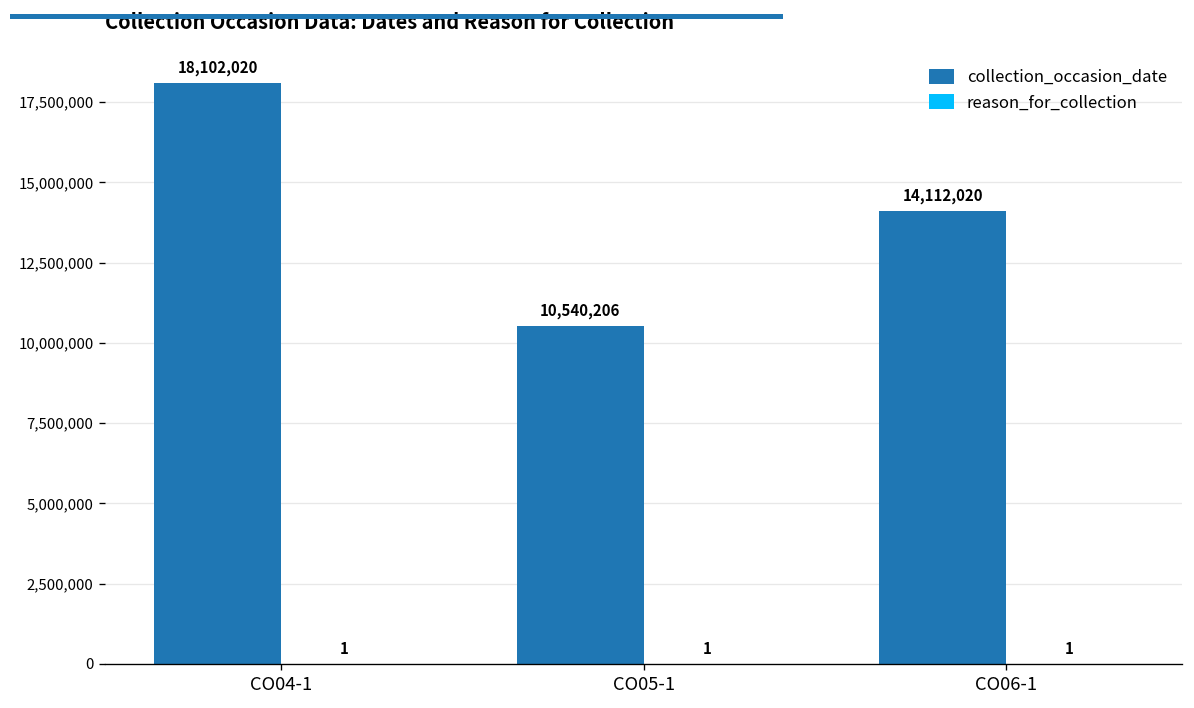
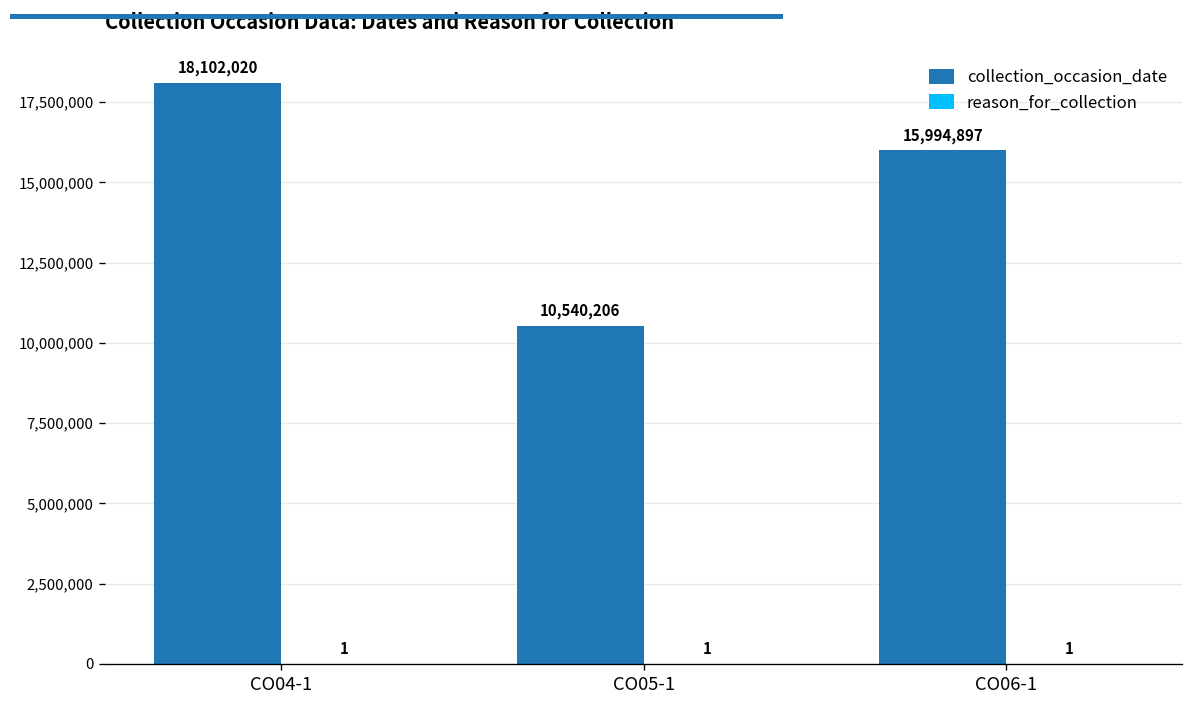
collection_occasion_date, CO06-1: 14,112,020 -> 15,994,897
